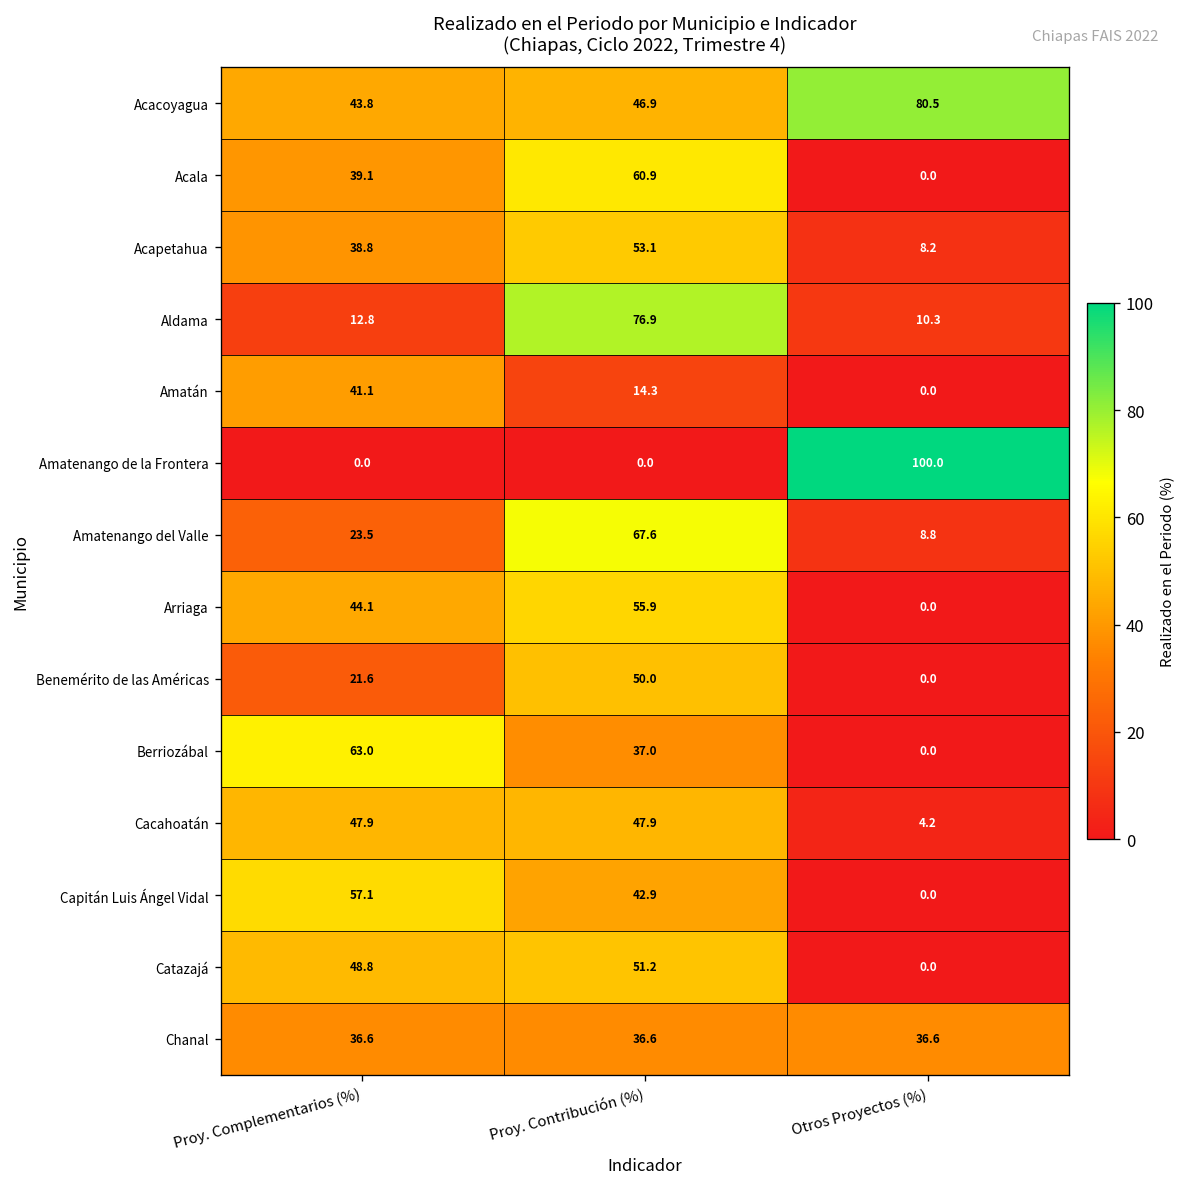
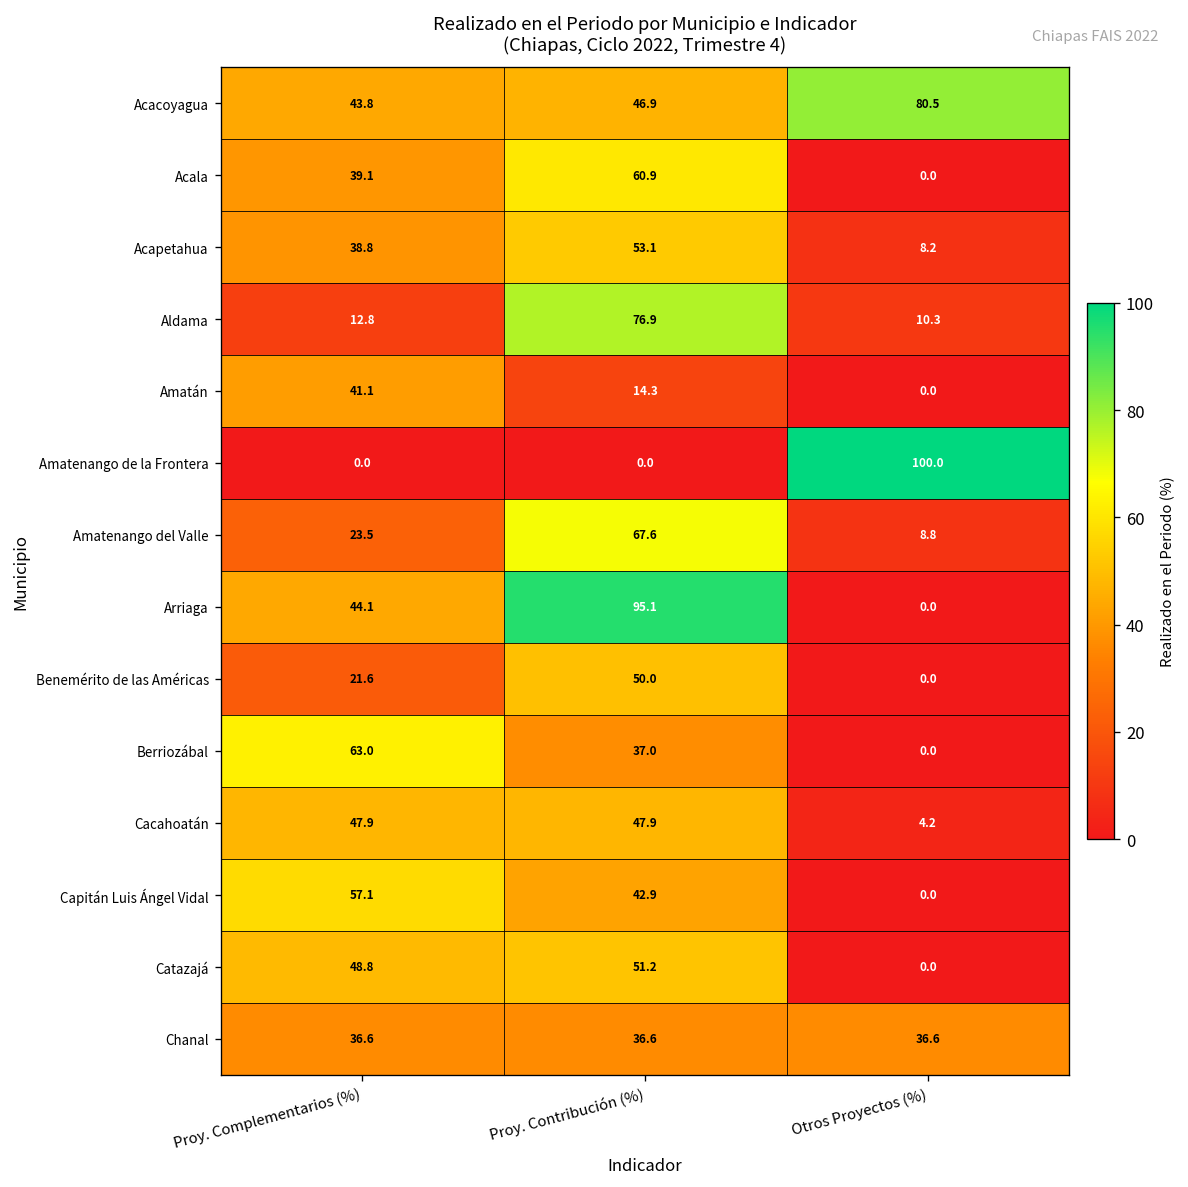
Arriaga, Proy. Contribución (%): 55.9 -> 95.1
